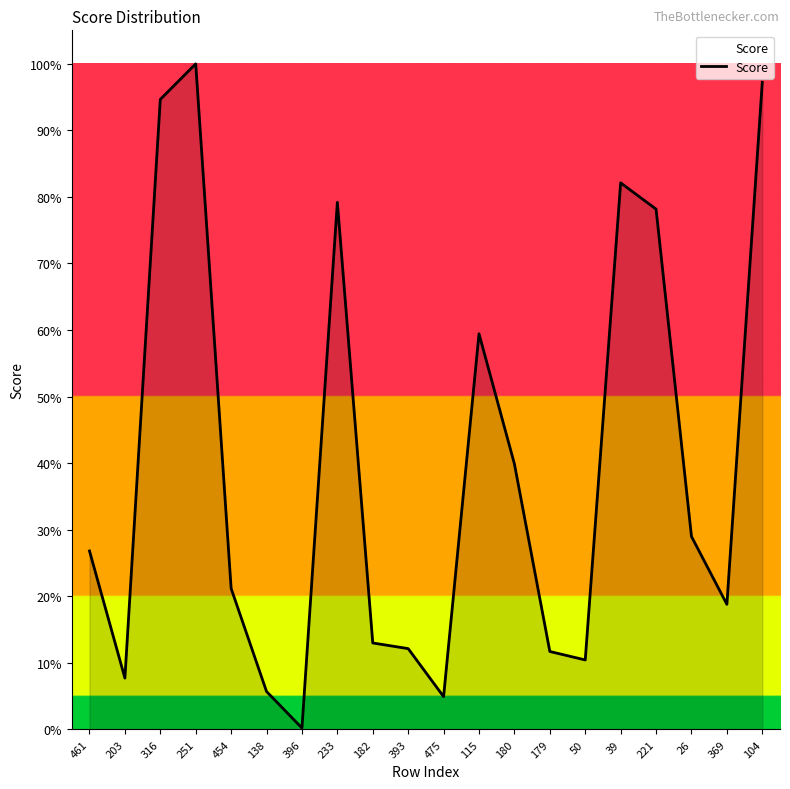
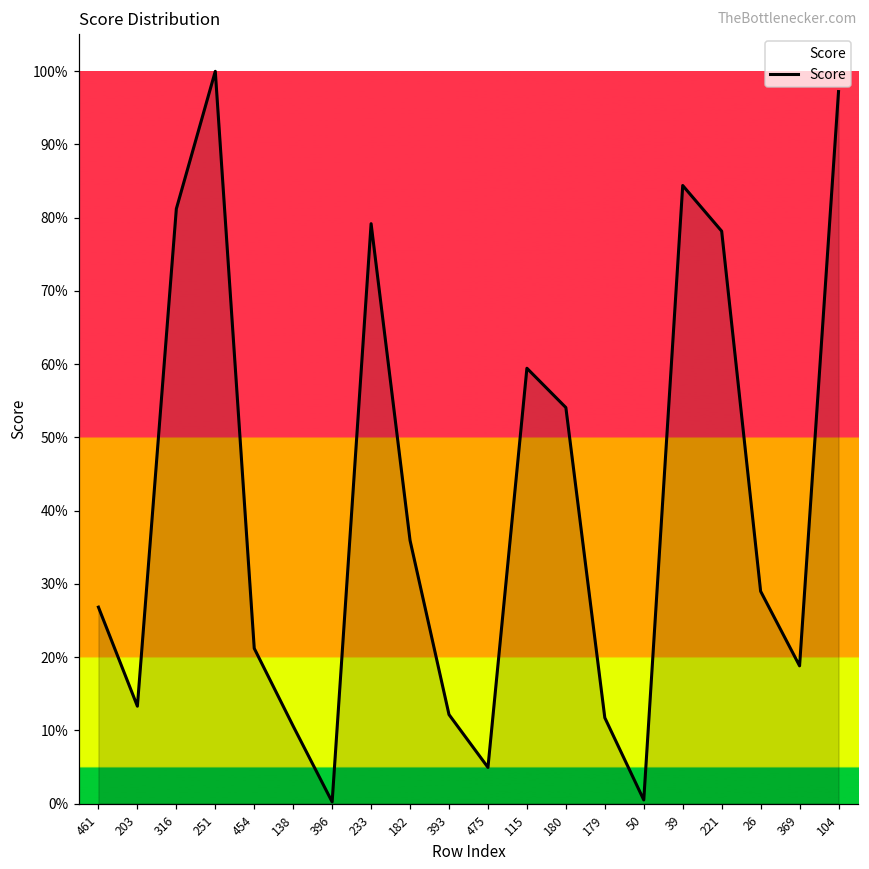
203: 8% -> 13%
316: 95% -> 81%
138: 6% -> 11%
182: 13% -> 36%
180: 40% -> 54%
50: 10% -> 0%
39: 82% -> 84%
